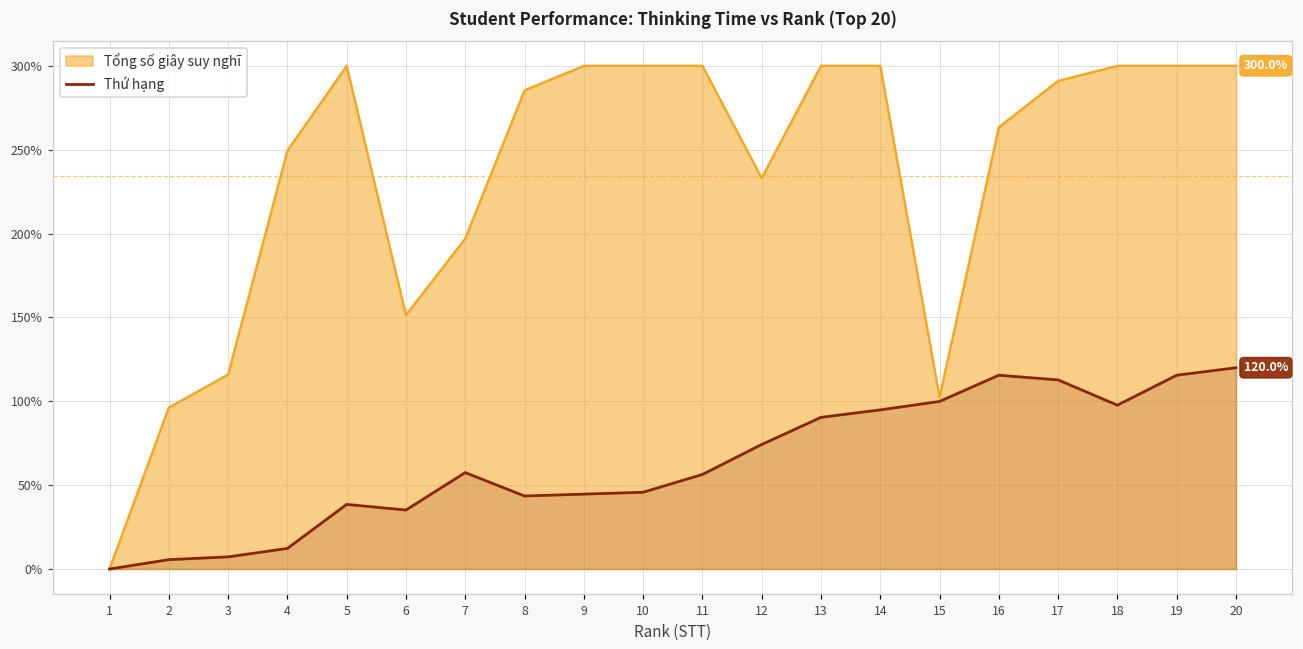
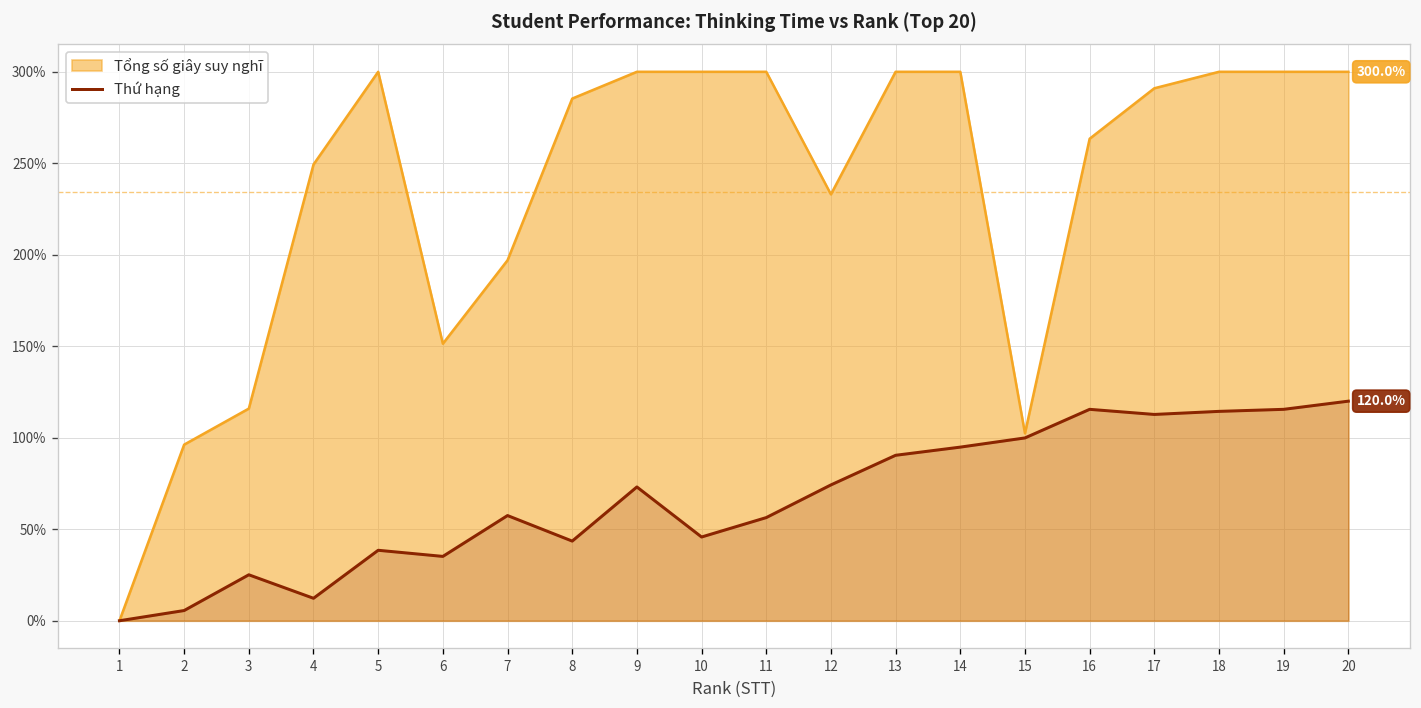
Thứ hạng, 3: 7% -> 25%
Thứ hạng, 9: 45% -> 73%
Thứ hạng, 18: 98% -> 114%
